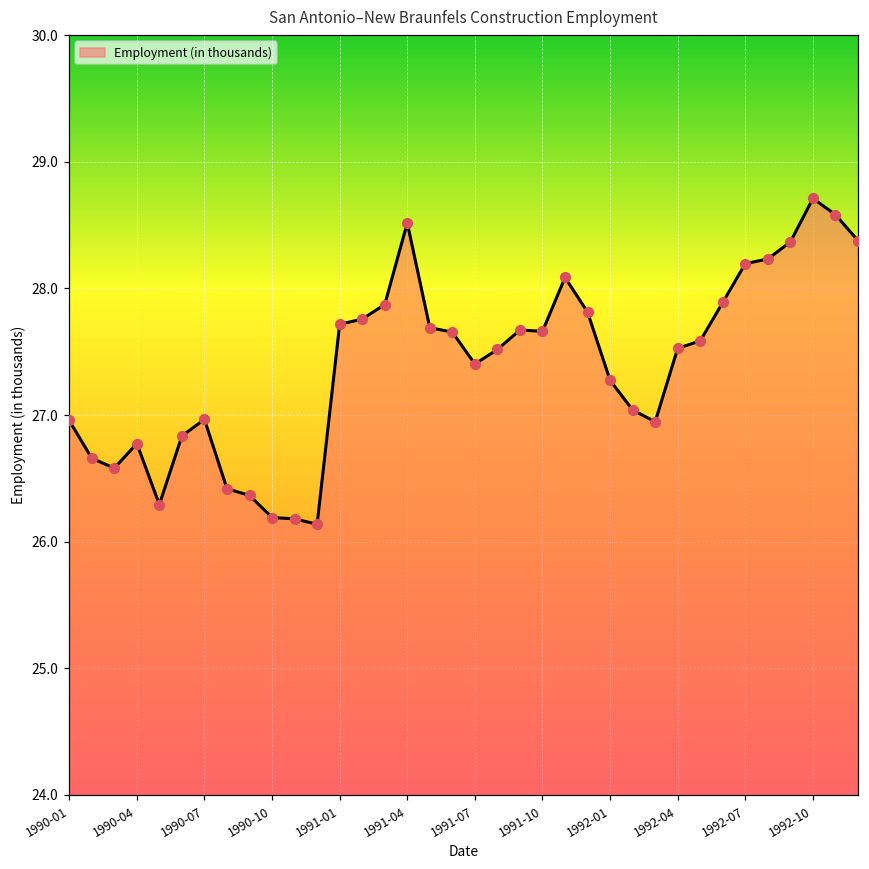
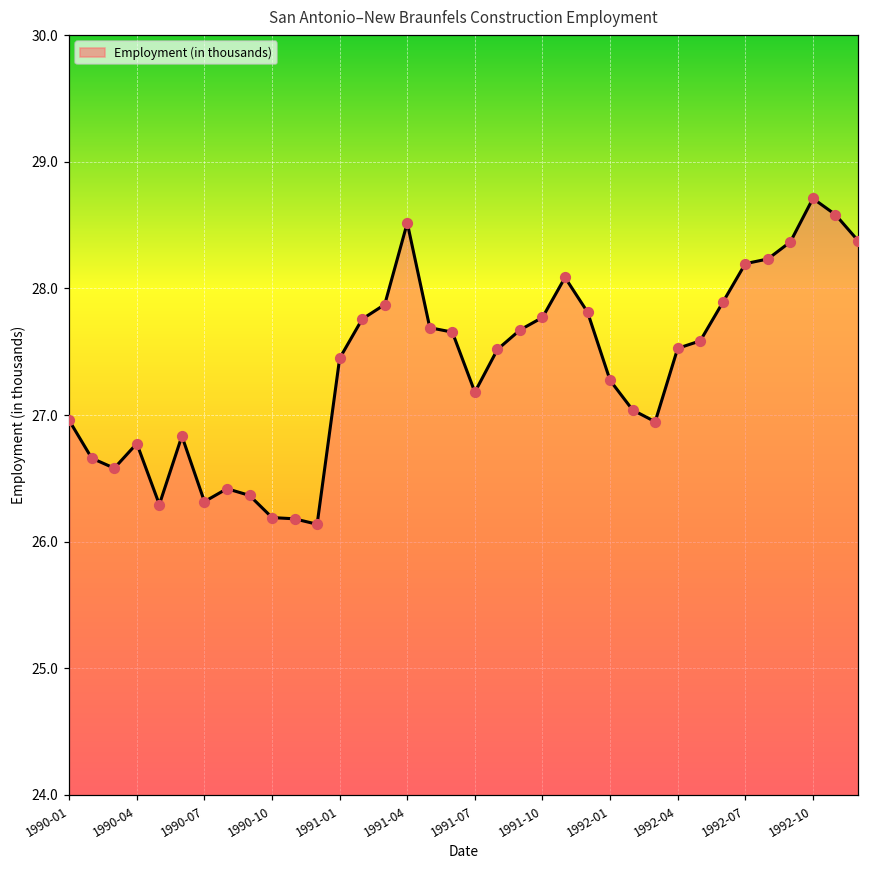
1990-07: 26.97 -> 26.32
1991-01: 27.72 -> 27.45
1991-07: 27.40 -> 27.18
1991-10: 27.66 -> 27.77
